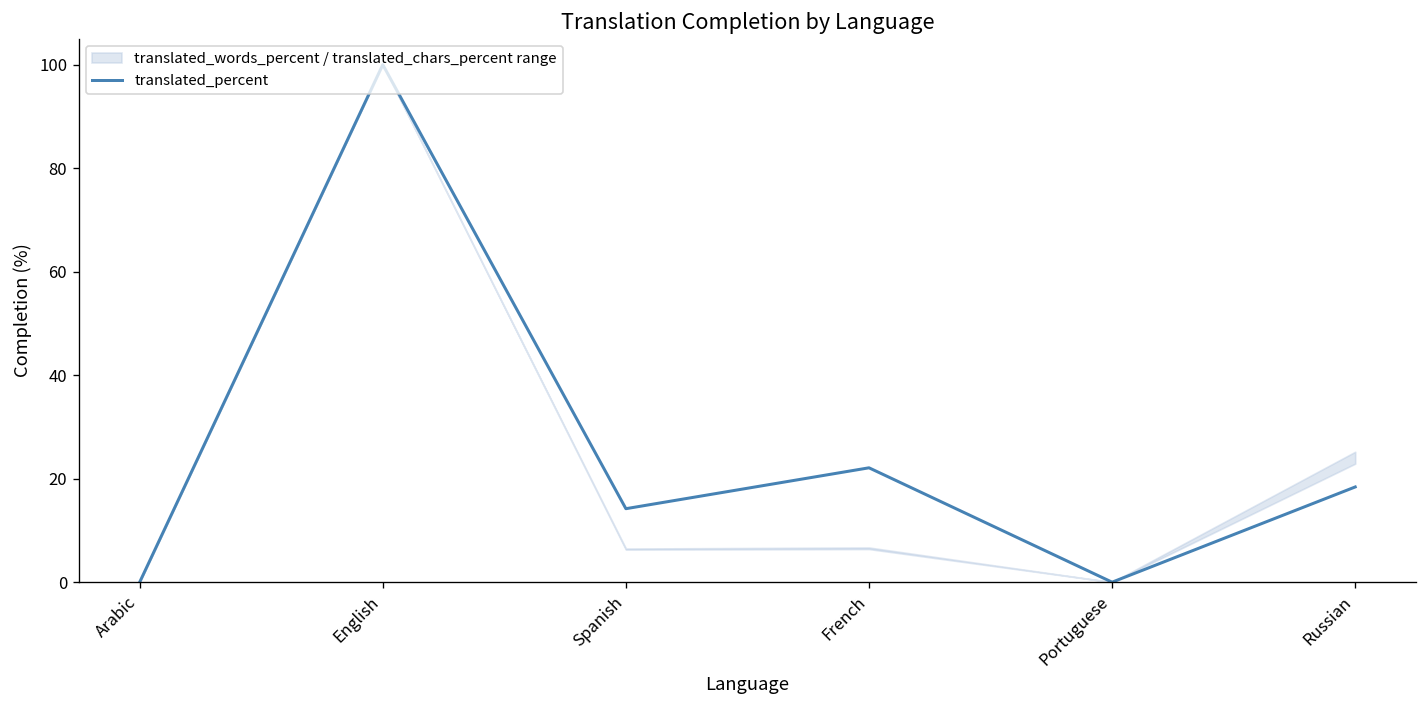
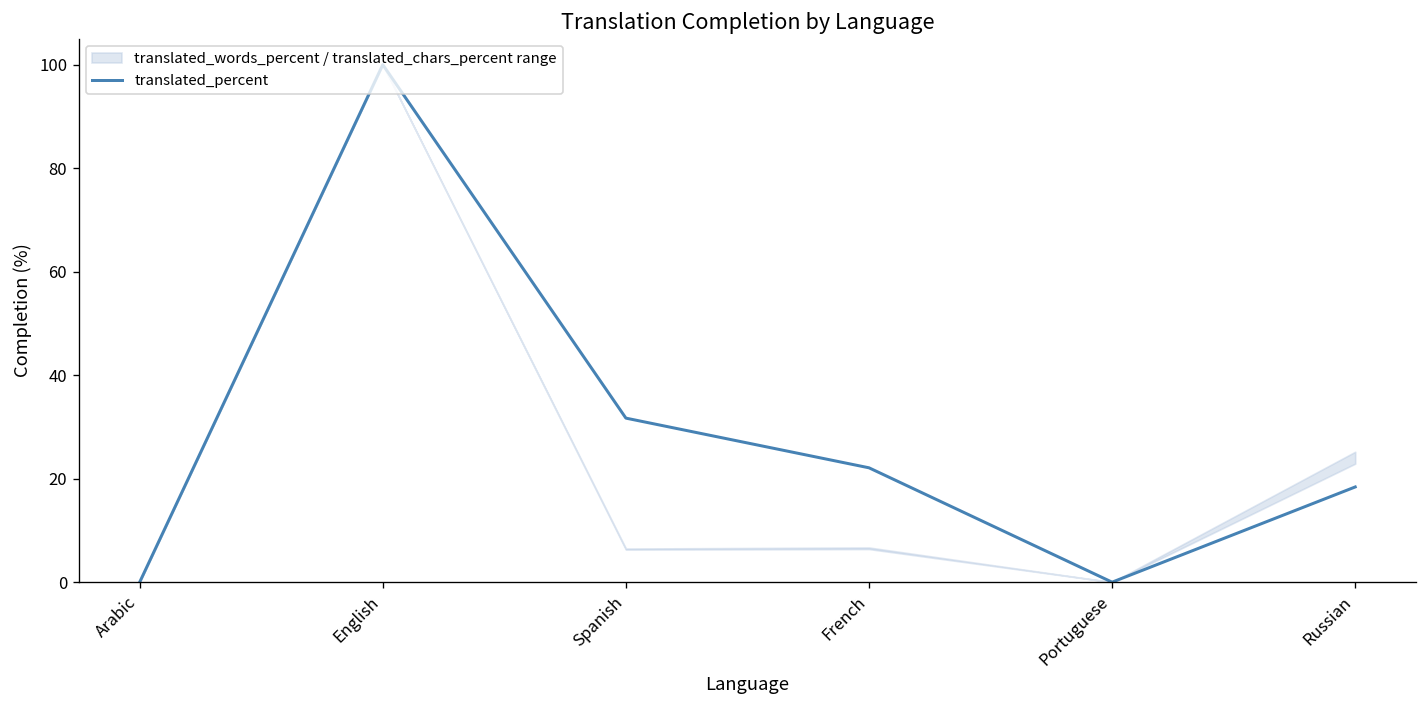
translated_percent, Spanish: 14 -> 32
